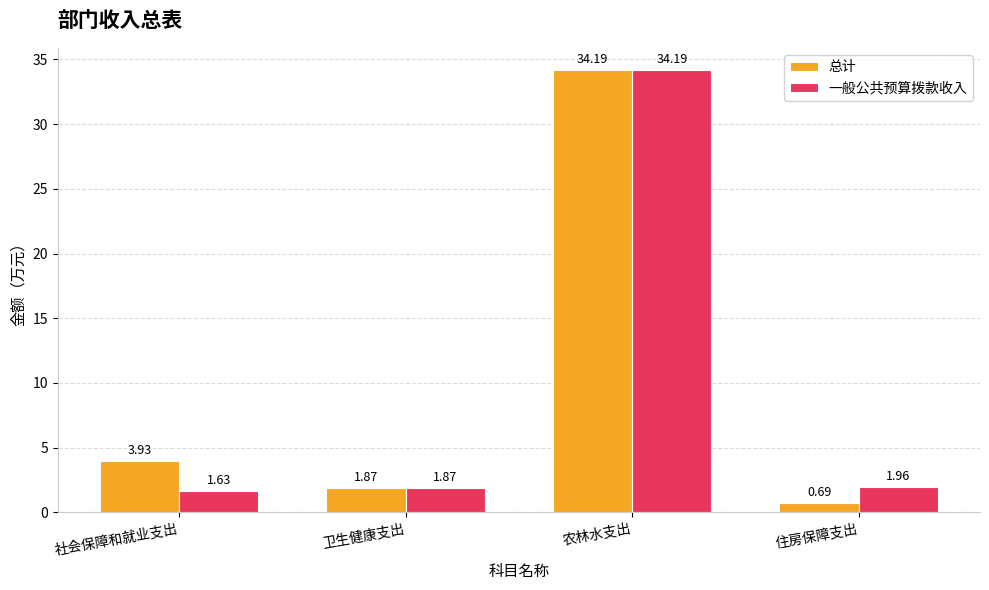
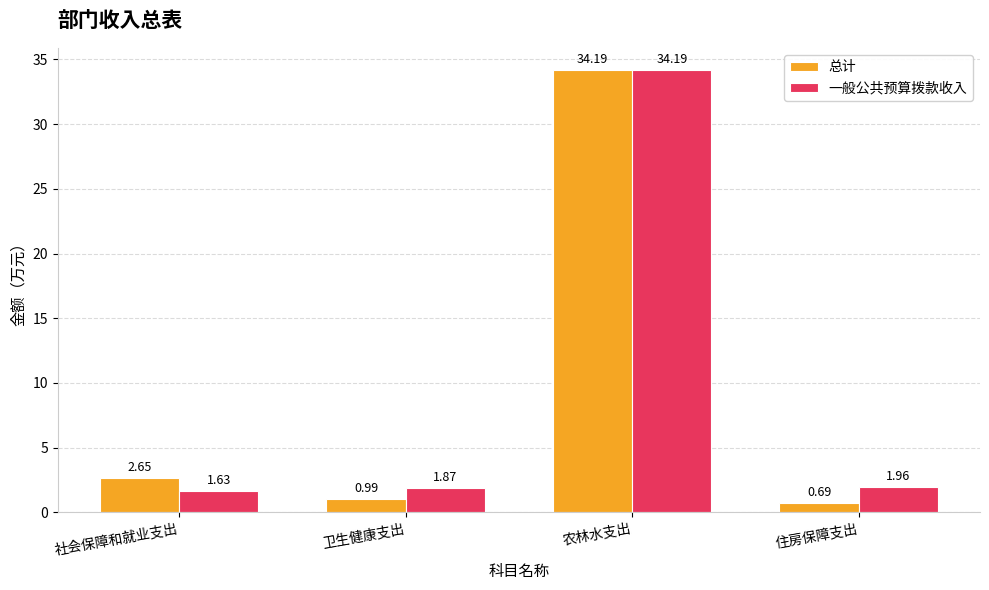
总计, 社会保障和就业支出: 3.93 -> 2.65
总计, 卫生健康支出: 1.87 -> 0.99
